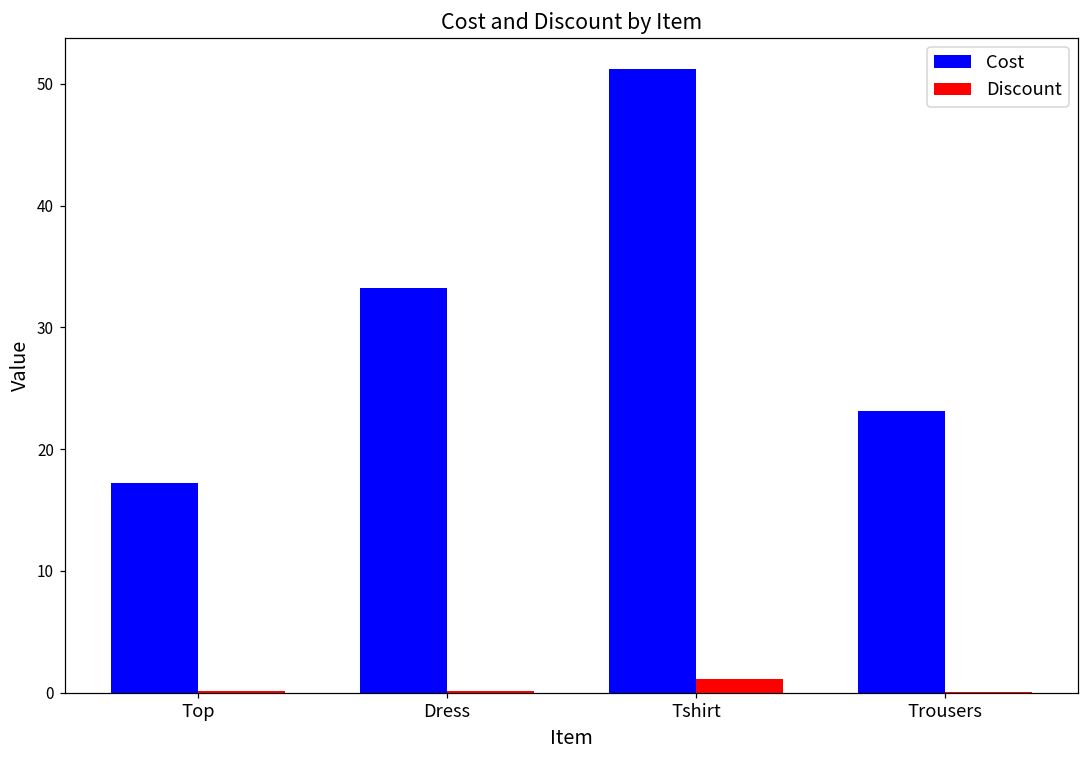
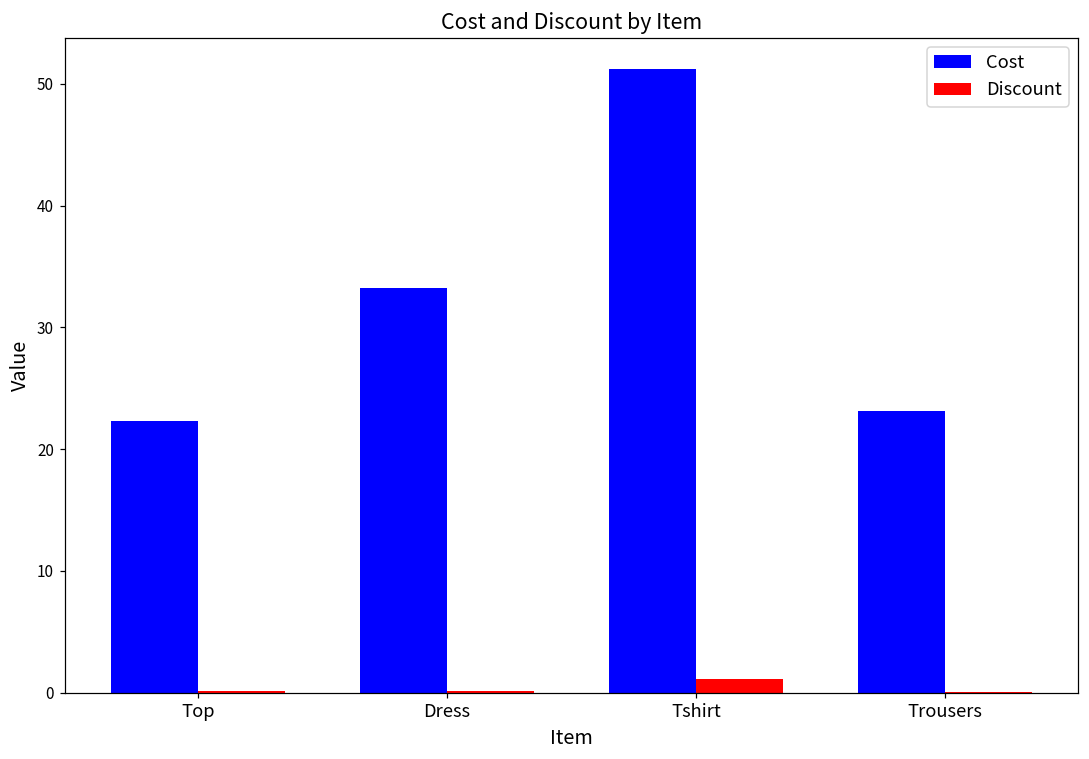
Cost, Top: 17.3 -> 22.3
